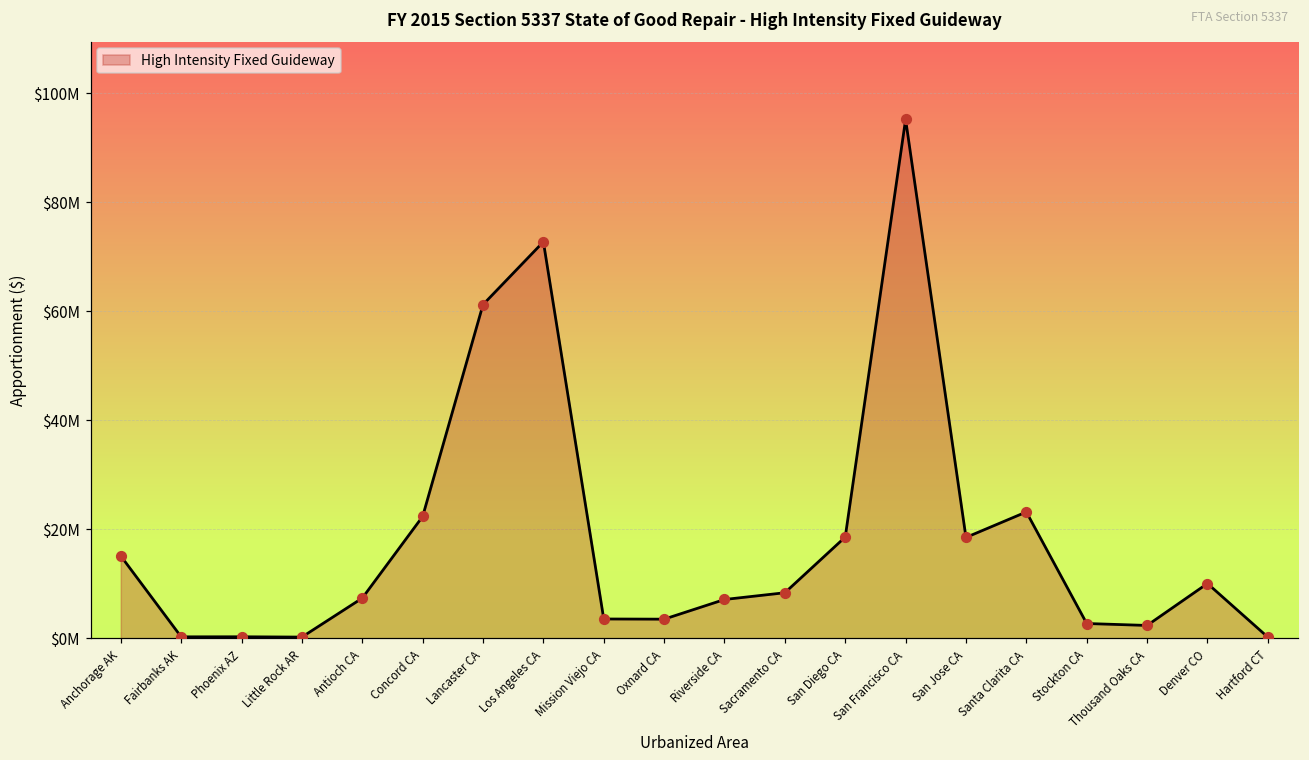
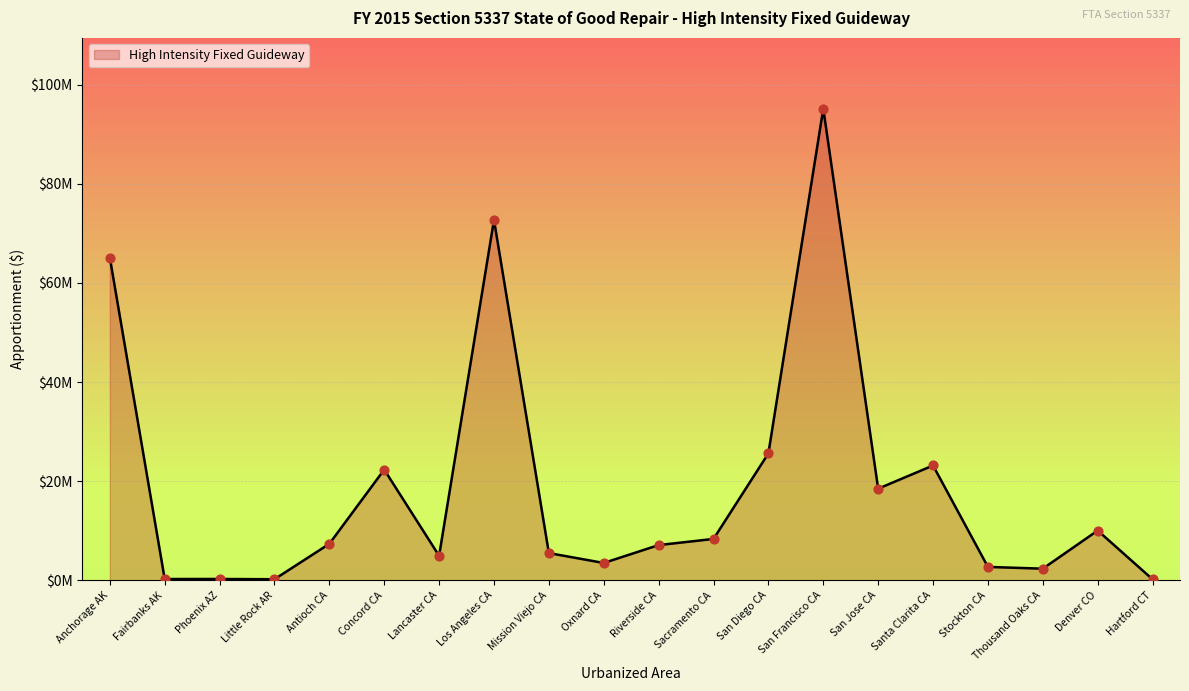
Anchorage AK: $15000000 -> $65000000
Lancaster CA: $61000000 -> $5000000
Mission Viejo CA: $4000000 -> $6000000
San Diego CA: $19000000 -> $26000000
